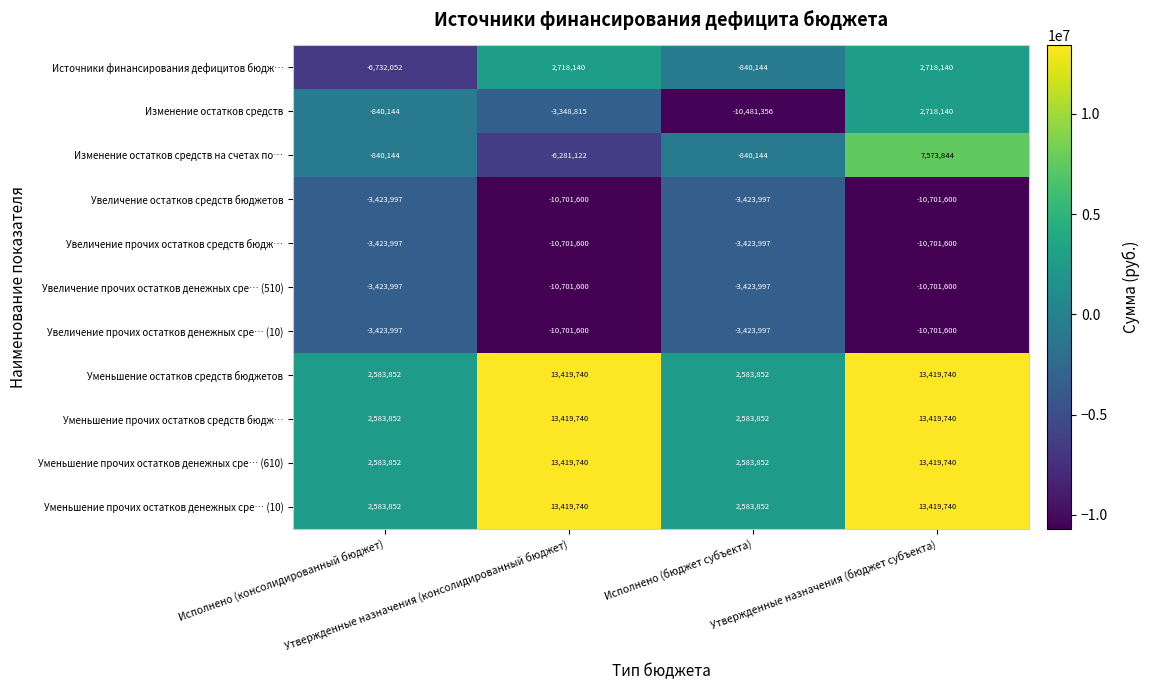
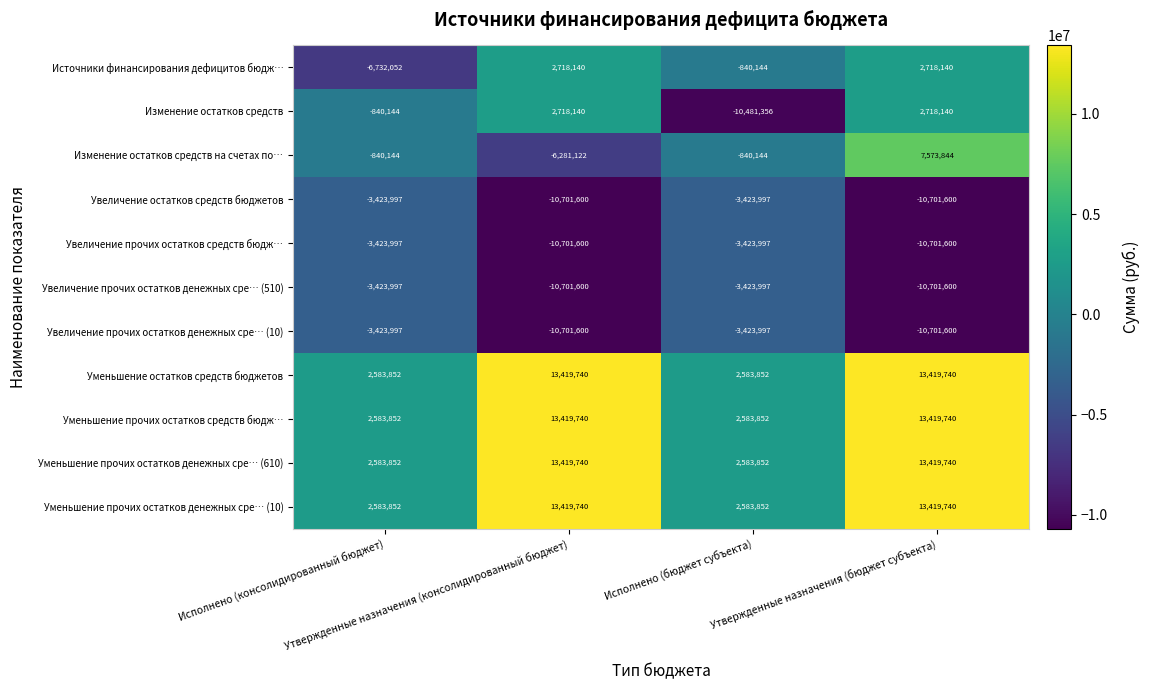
Изменение остатков средств, Утвержденные назначения (консолидированный бюджет): -3,348,815 -> 2,718,140
